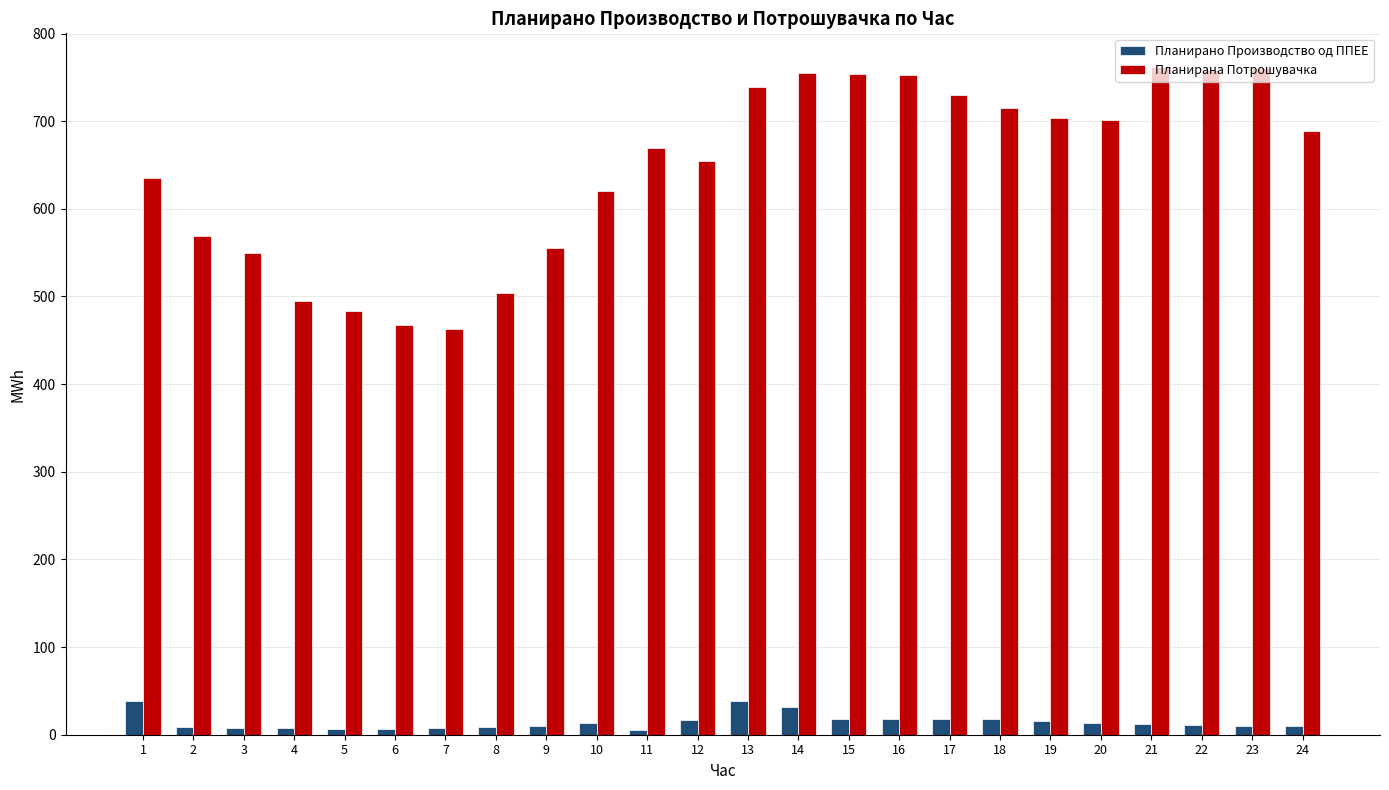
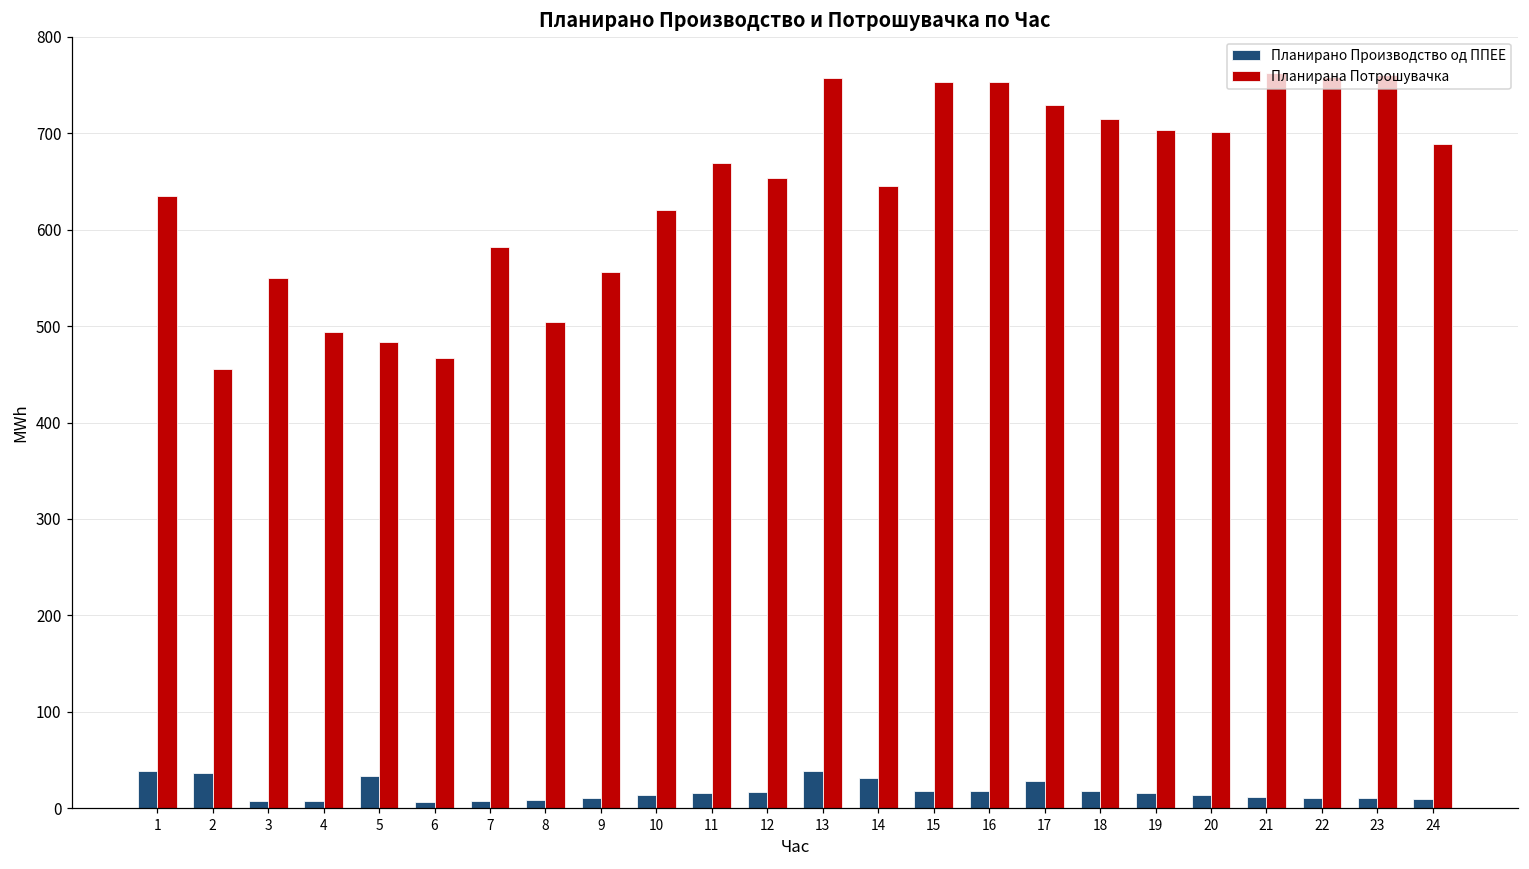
Планирано Производство од ППЕЕ, 2: 10 -> 40
Планирана Потрошувачка, 2: 570 -> 460
Планирано Производство од ППЕЕ, 5: 10 -> 30
Планирана Потрошувачка, 7: 460 -> 580
Планирано Производство од ППЕЕ, 11: 10 -> 20
Планирана Потрошувачка, 13: 740 -> 760
Планирана Потрошувачка, 14: 750 -> 650
Планирано Производство од ППЕЕ, 17: 20 -> 30
